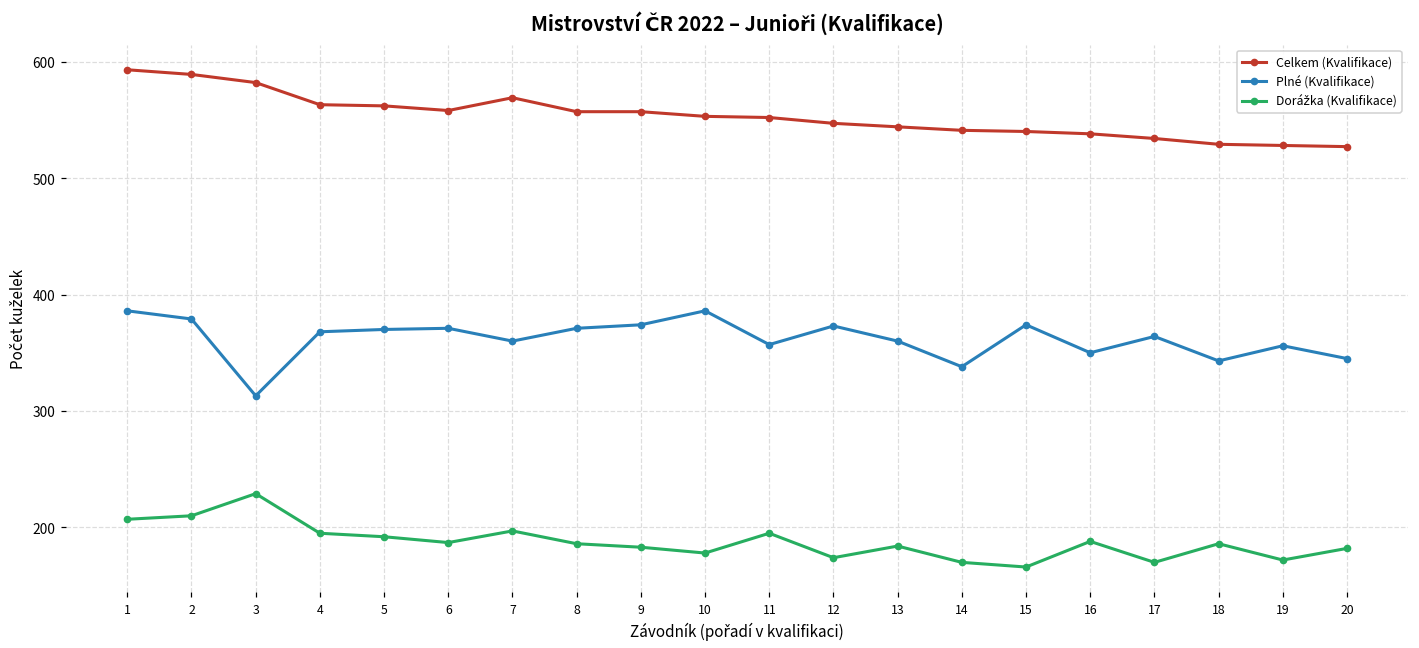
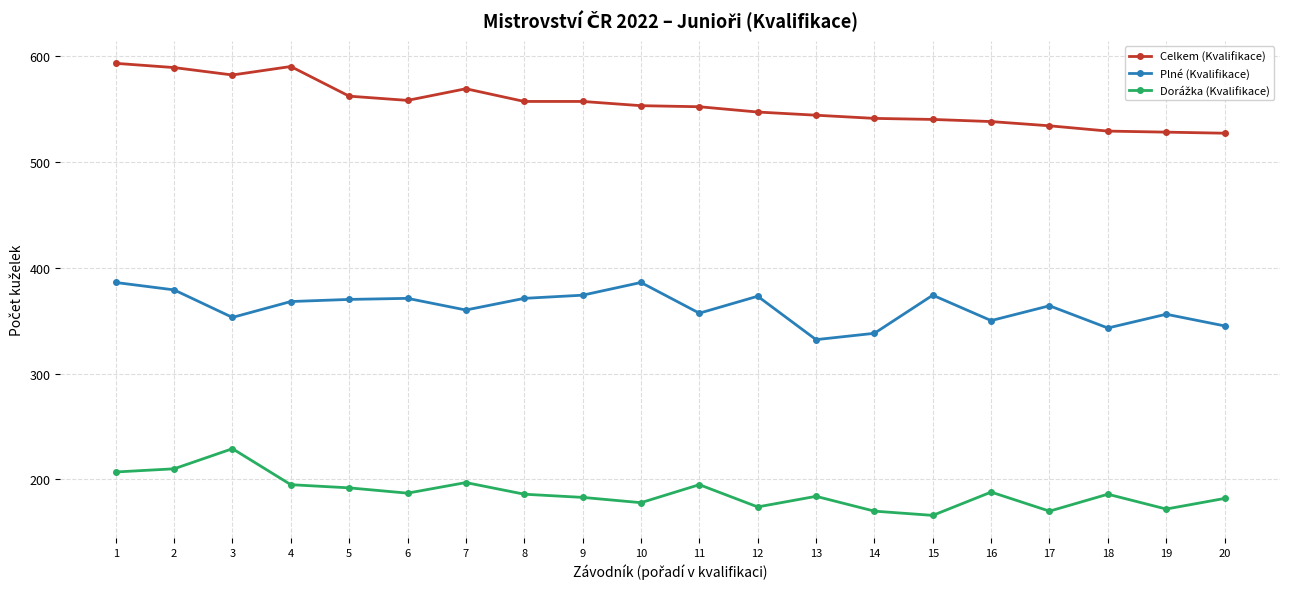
Plné (Kvalifikace), 3: 313 -> 353
Celkem (Kvalifikace), 4: 563 -> 590
Plné (Kvalifikace), 13: 360 -> 332
